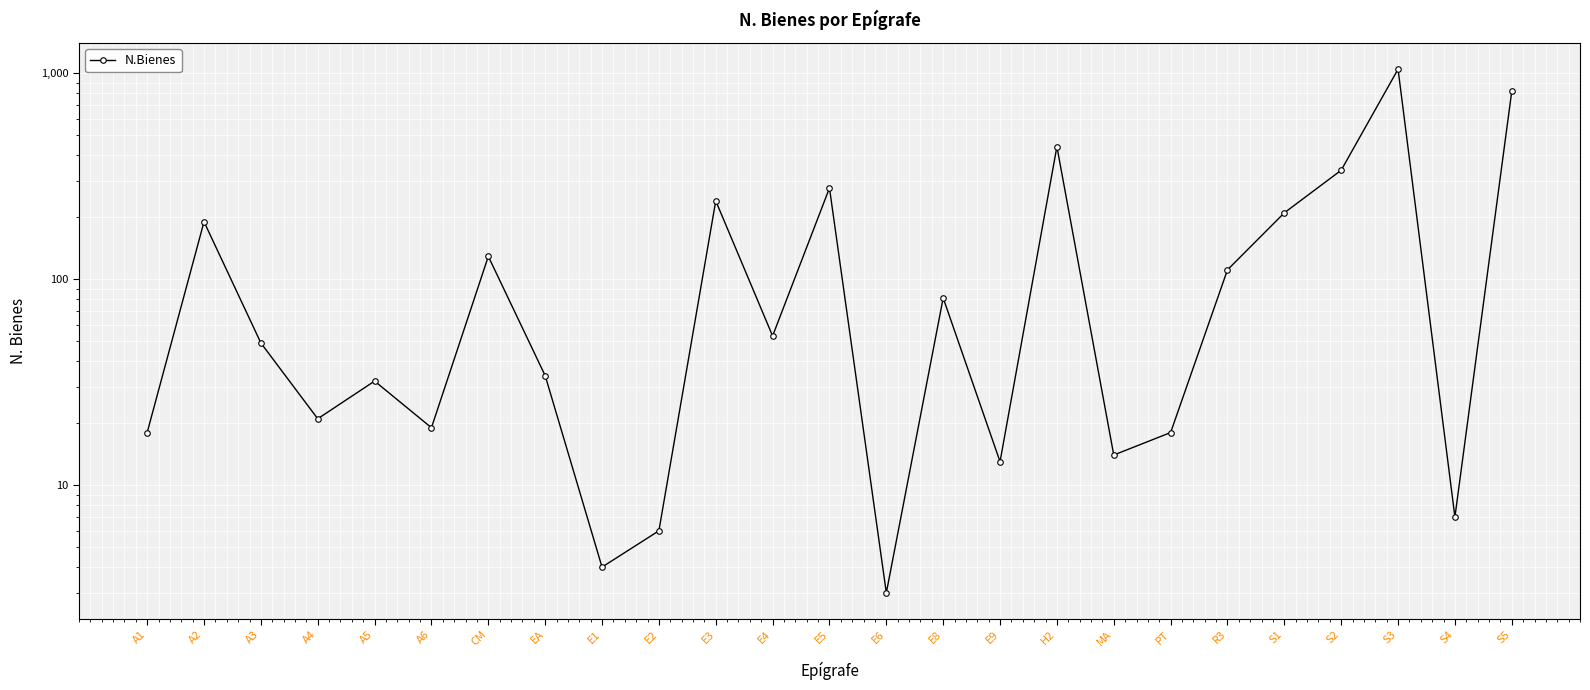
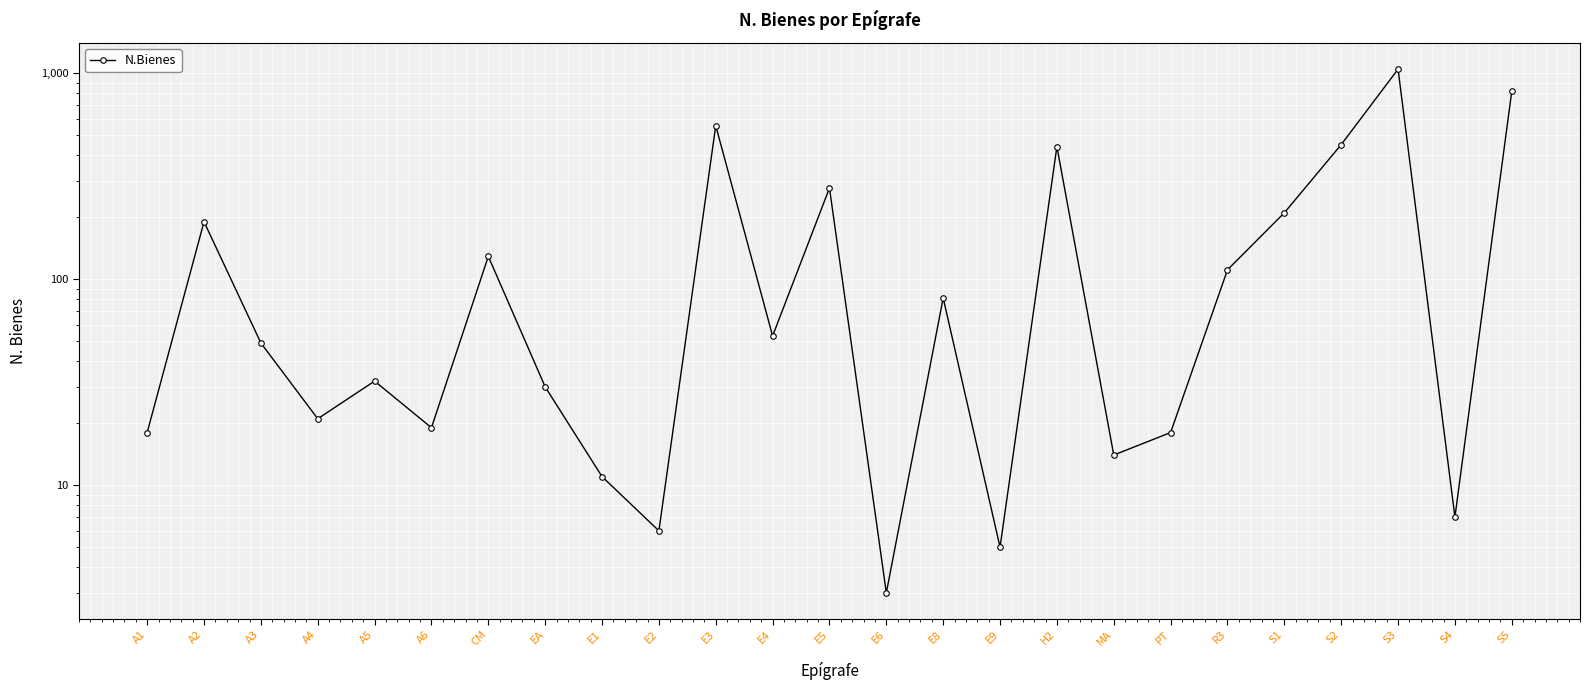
EA: 34 -> 30
E1: 4 -> 11
E3: 240 -> 560
E9: 13 -> 5
S2: 340 -> 450
